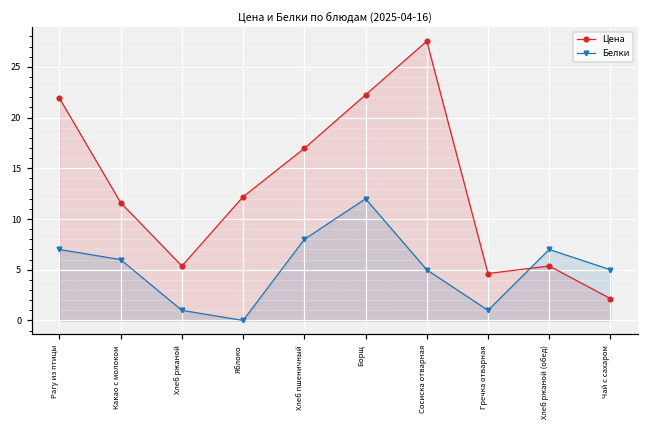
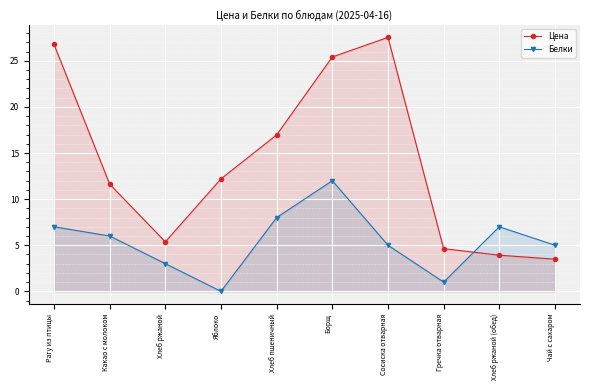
Цена, Рагу из птицы: 22 -> 27
Белки, Хлеб ржаной: 1 -> 3
Цена, Борщ: 22 -> 25
Цена, Хлеб ржаной (обед): 5 -> 4
Цена, Чай с сахаром: 2 -> 3
